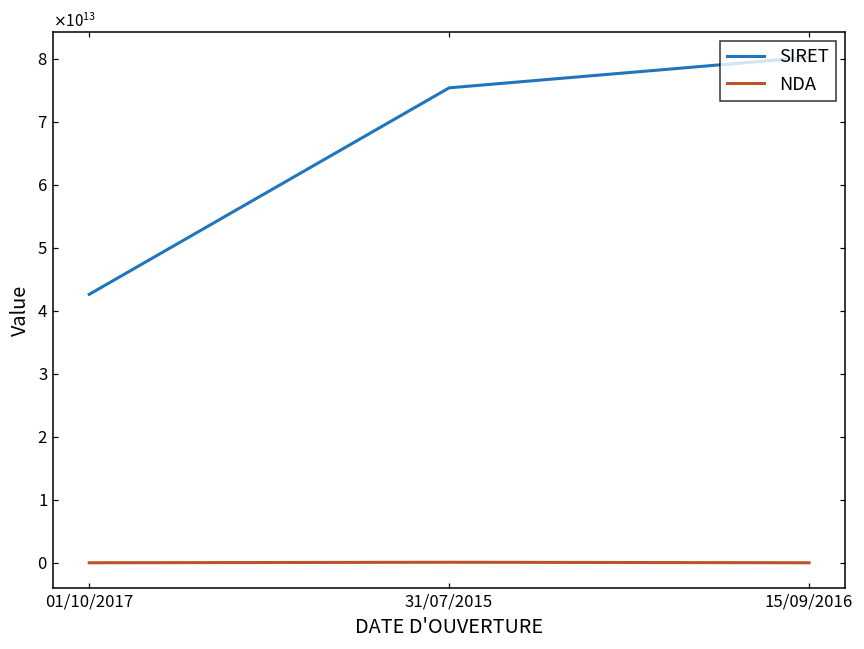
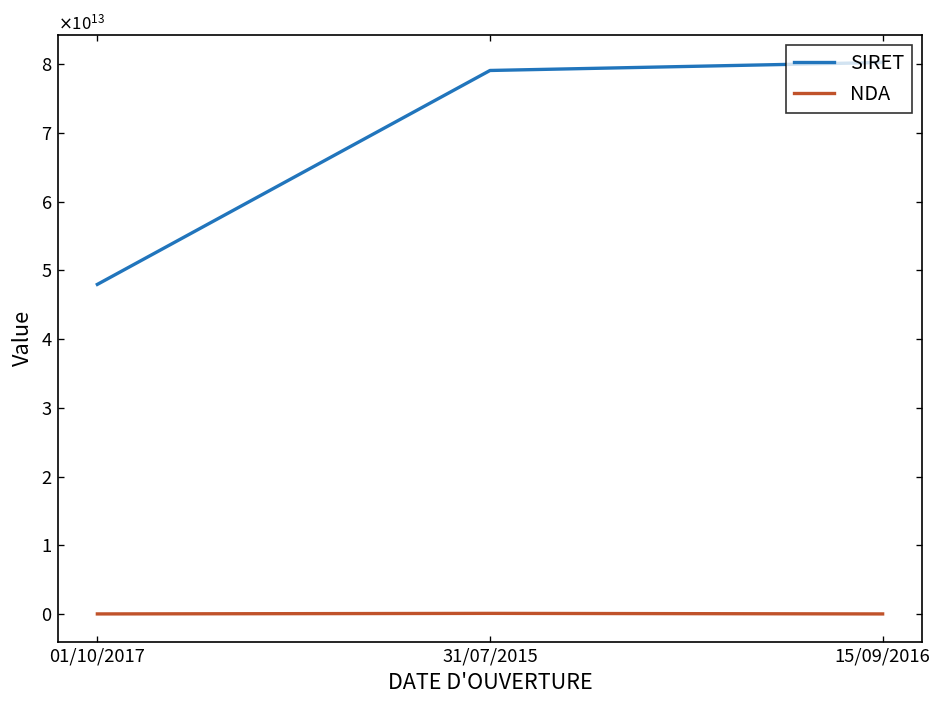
SIRET, 01/10/2017: 43000000000000 -> 48000000000000
SIRET, 31/07/2015: 75000000000000 -> 79000000000000
